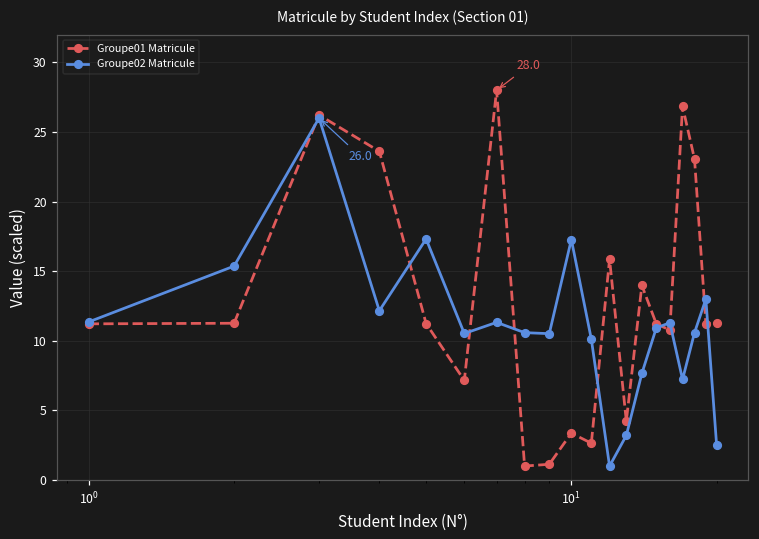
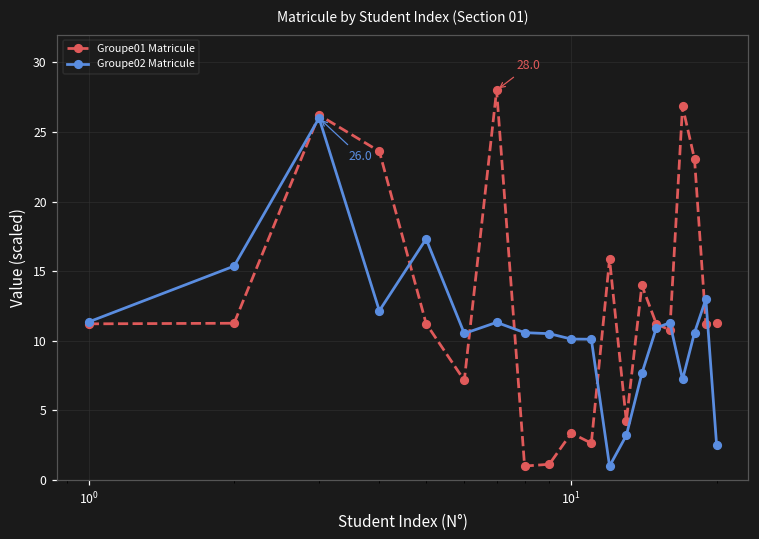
Groupe02 Matricule, 10^1: 17.3 -> 10.1
